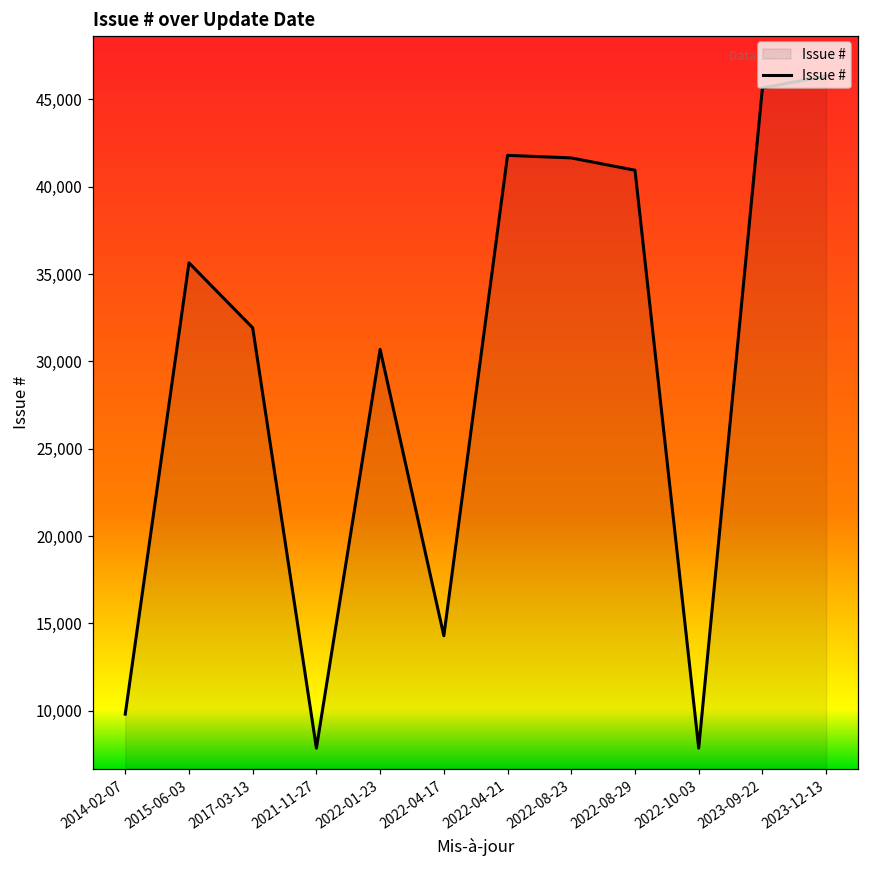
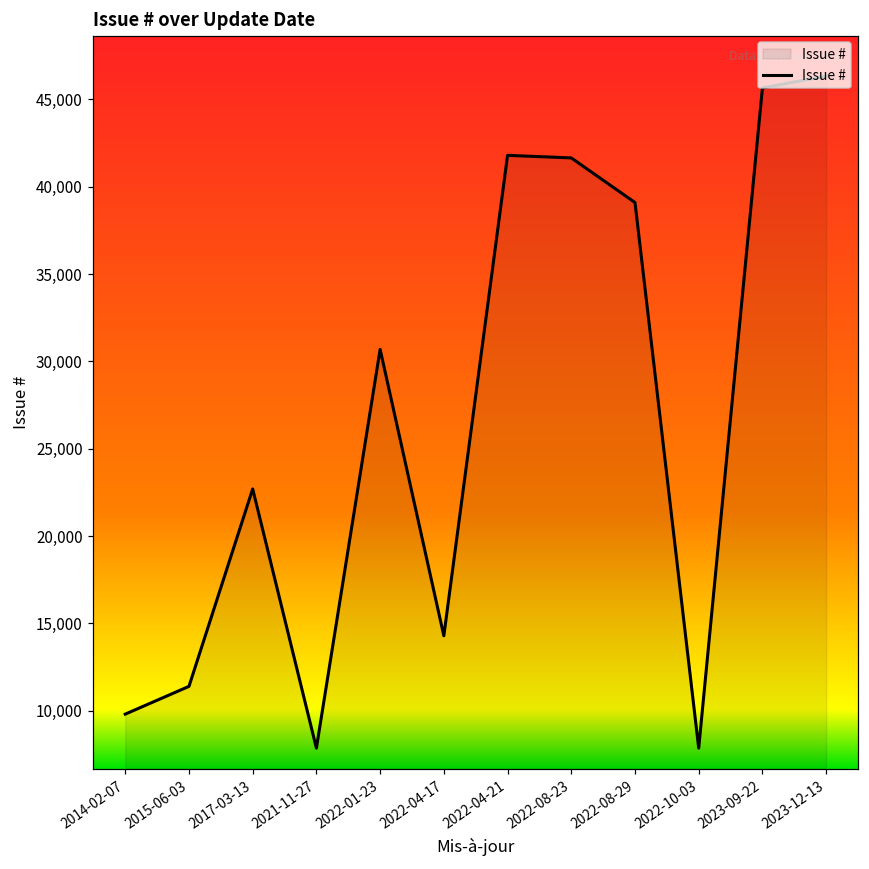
2015-06-03: 35,600 -> 11,400
2017-03-13: 31,900 -> 22,700
2022-08-29: 40,900 -> 39,100
